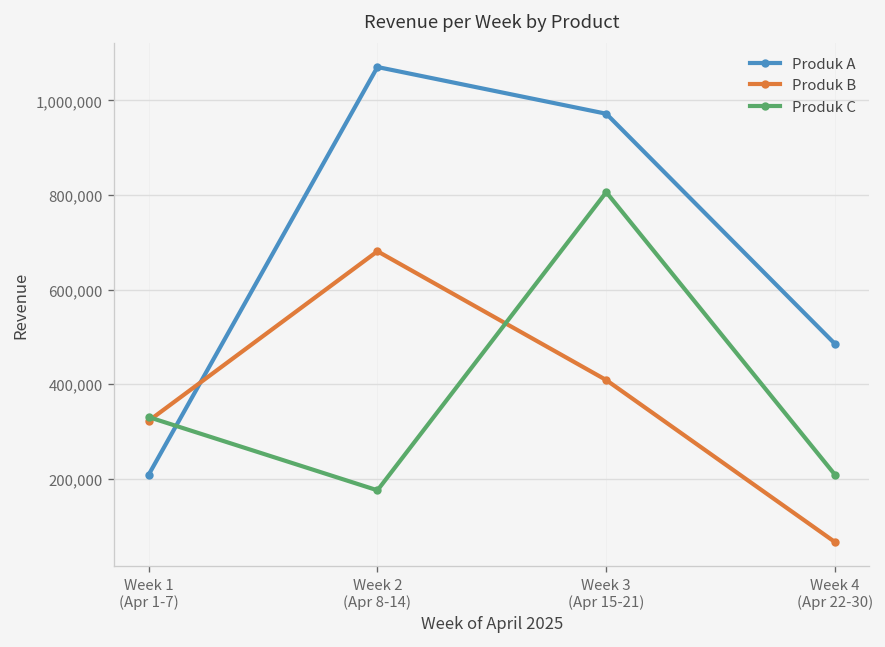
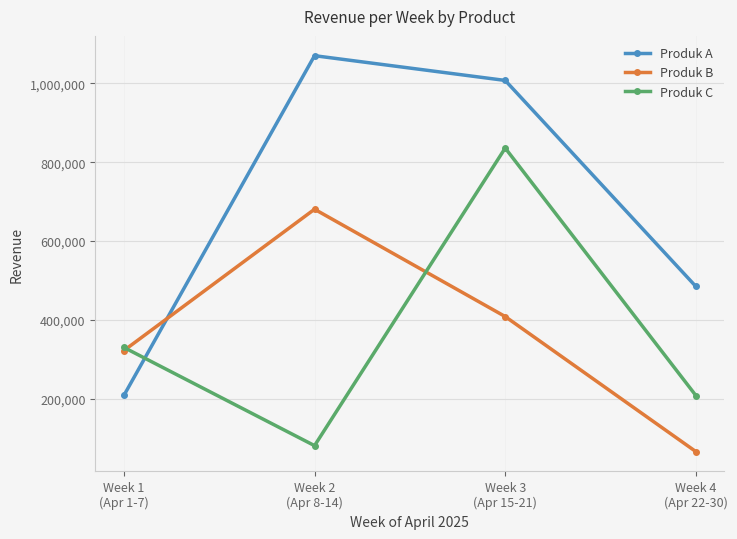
Produk C, Week 2 (Apr 8-14): 180,000 -> 80,000
Produk A, Week 3 (Apr 15-21): 970,000 -> 1,010,000
Produk C, Week 3 (Apr 15-21): 810,000 -> 840,000
